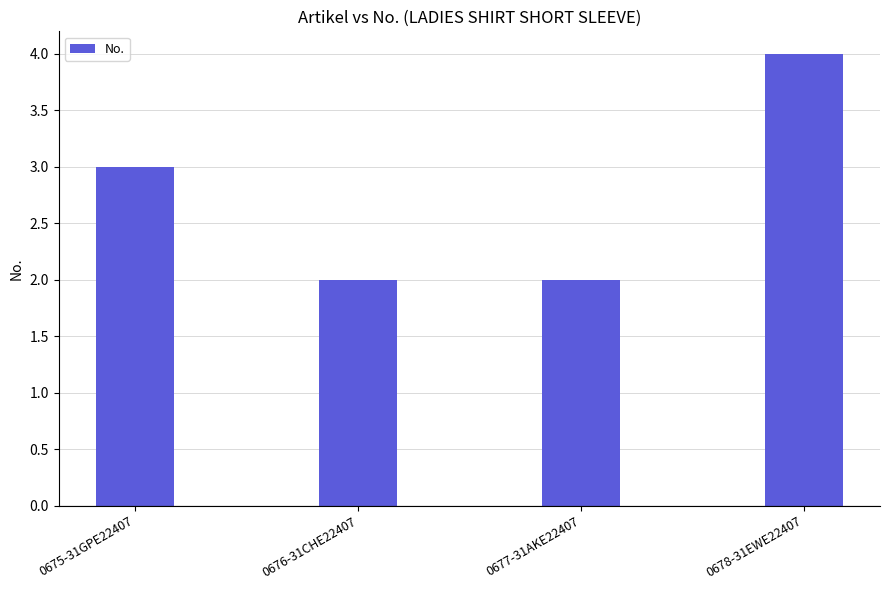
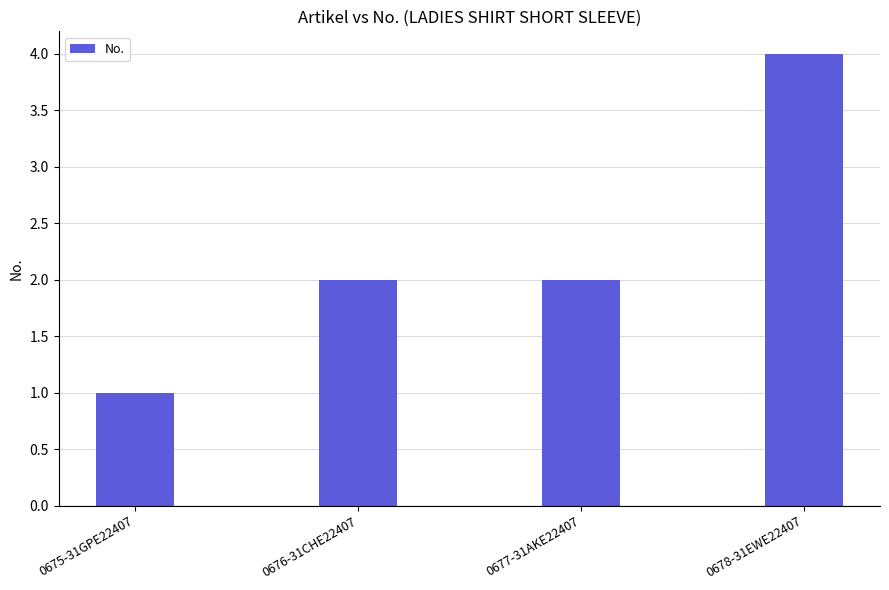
0675-31GPE22407: 3 -> 1
